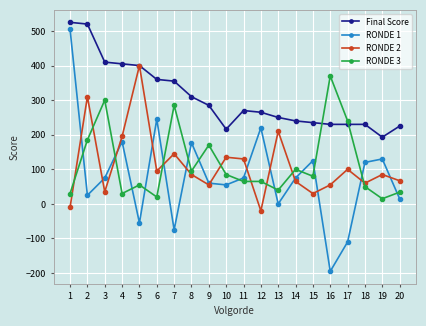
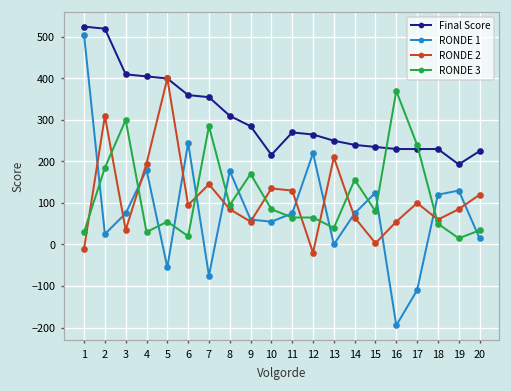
RONDE 3, 14: 100 -> 160
RONDE 2, 15: 30 -> 0
RONDE 2, 20: 70 -> 120
